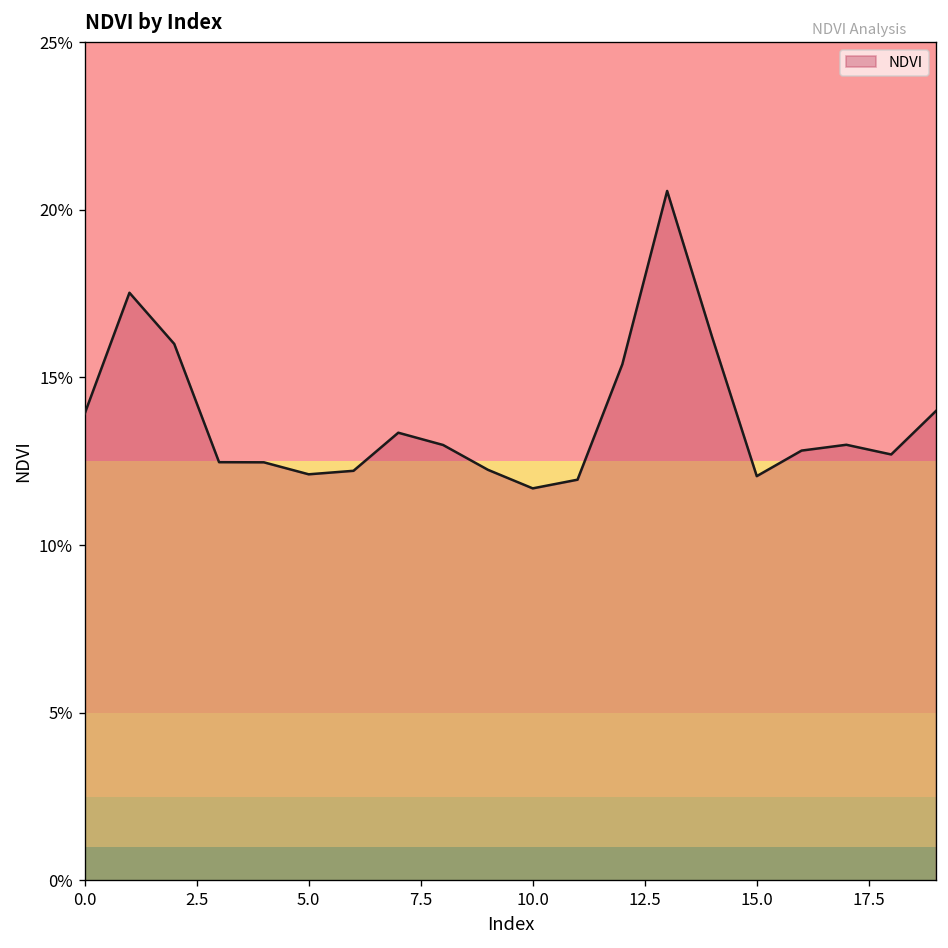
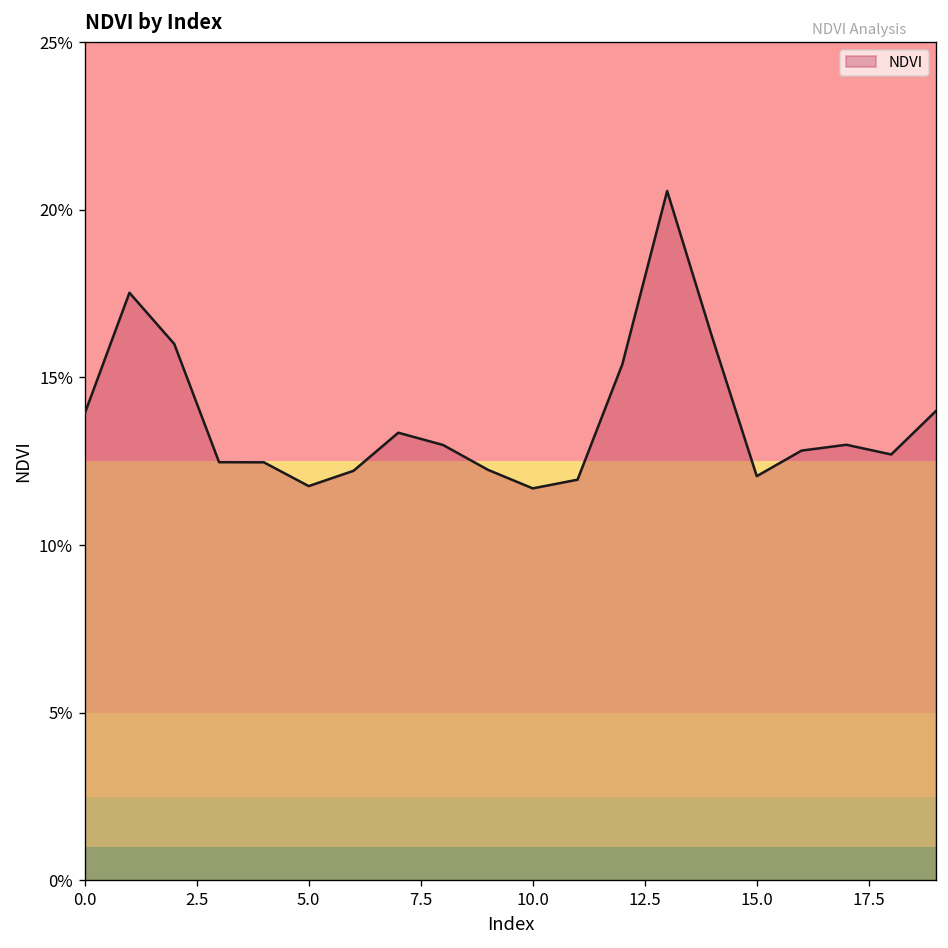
5.0: 12.1% -> 11.8%
